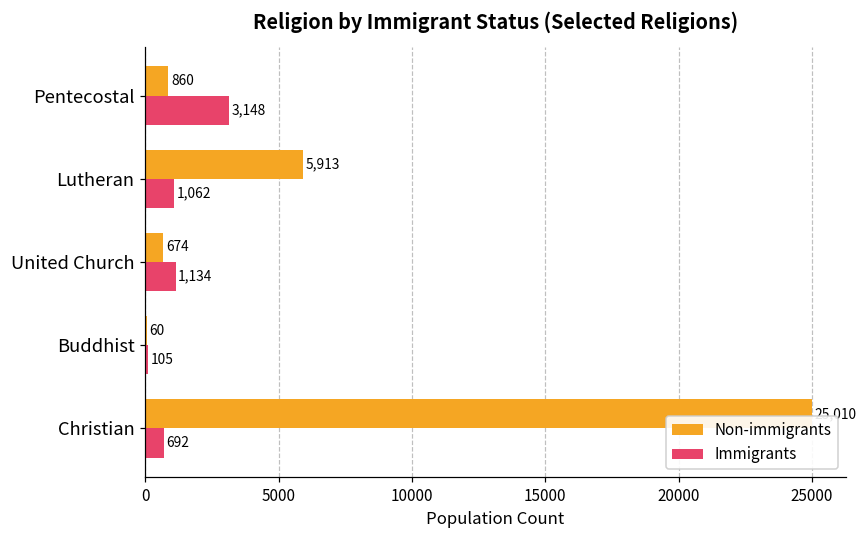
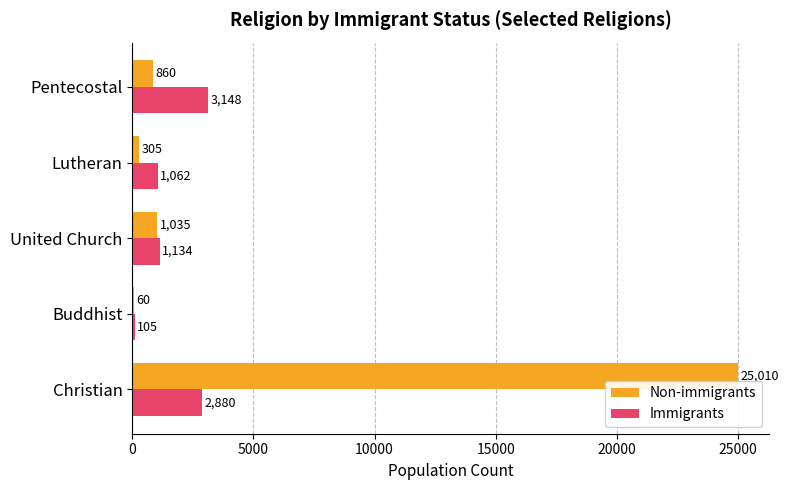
Non-immigrants, Lutheran: 5,913 -> 305
Non-immigrants, United Church: 674 -> 1,035
Immigrants, Christian: 692 -> 2,880
